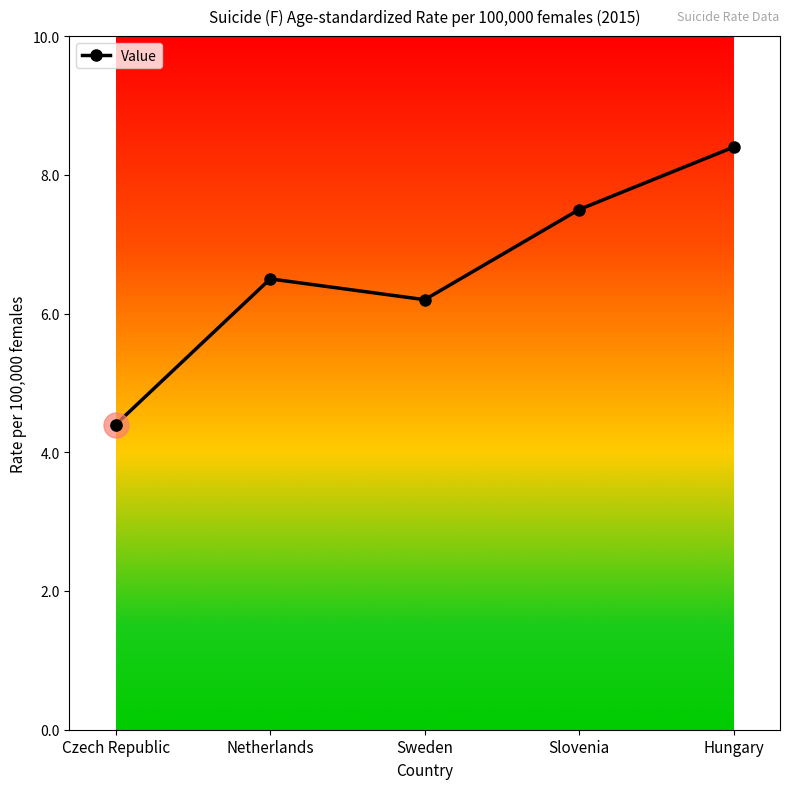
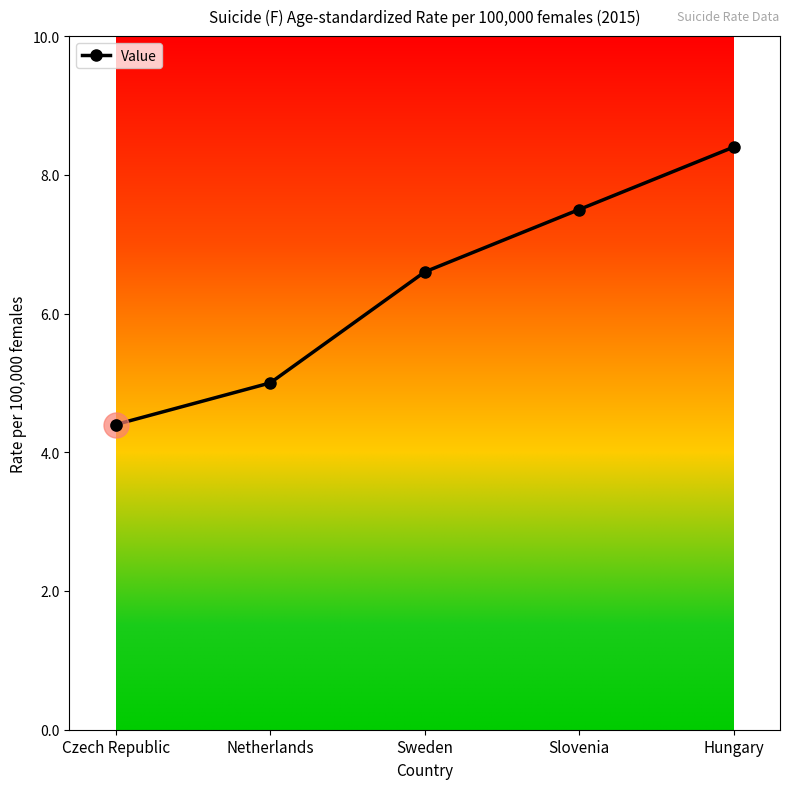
Value, Netherlands: 6.5 -> 5.0
Value, Sweden: 6.2 -> 6.6
